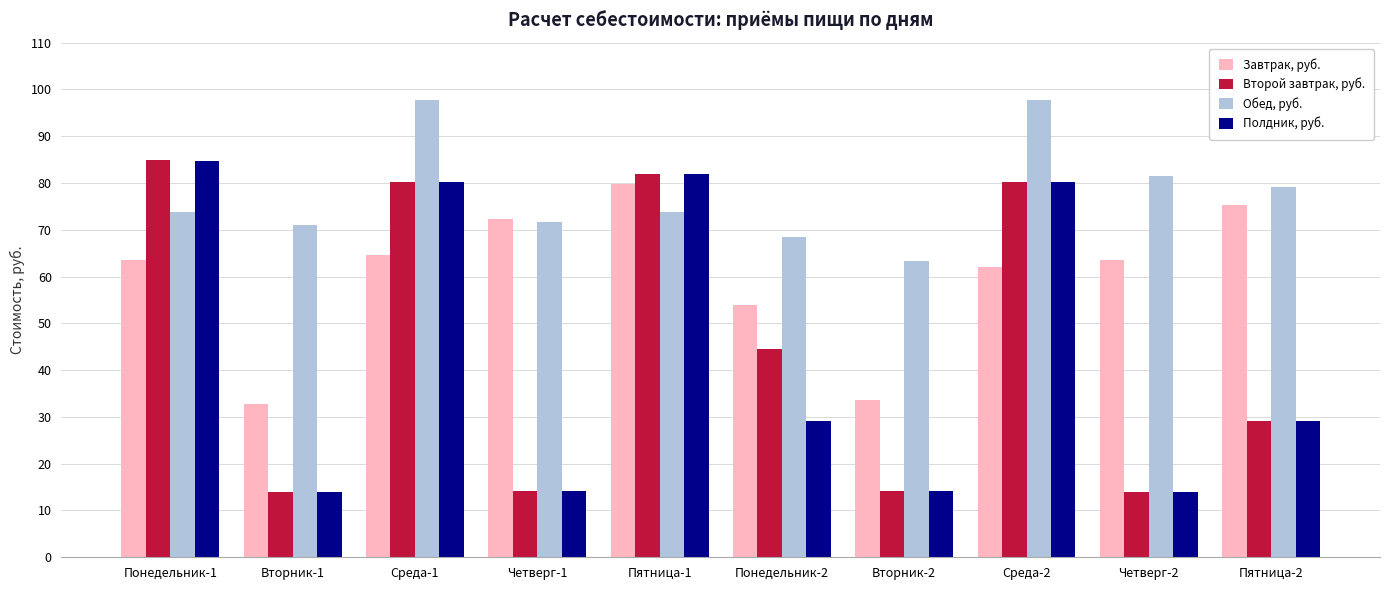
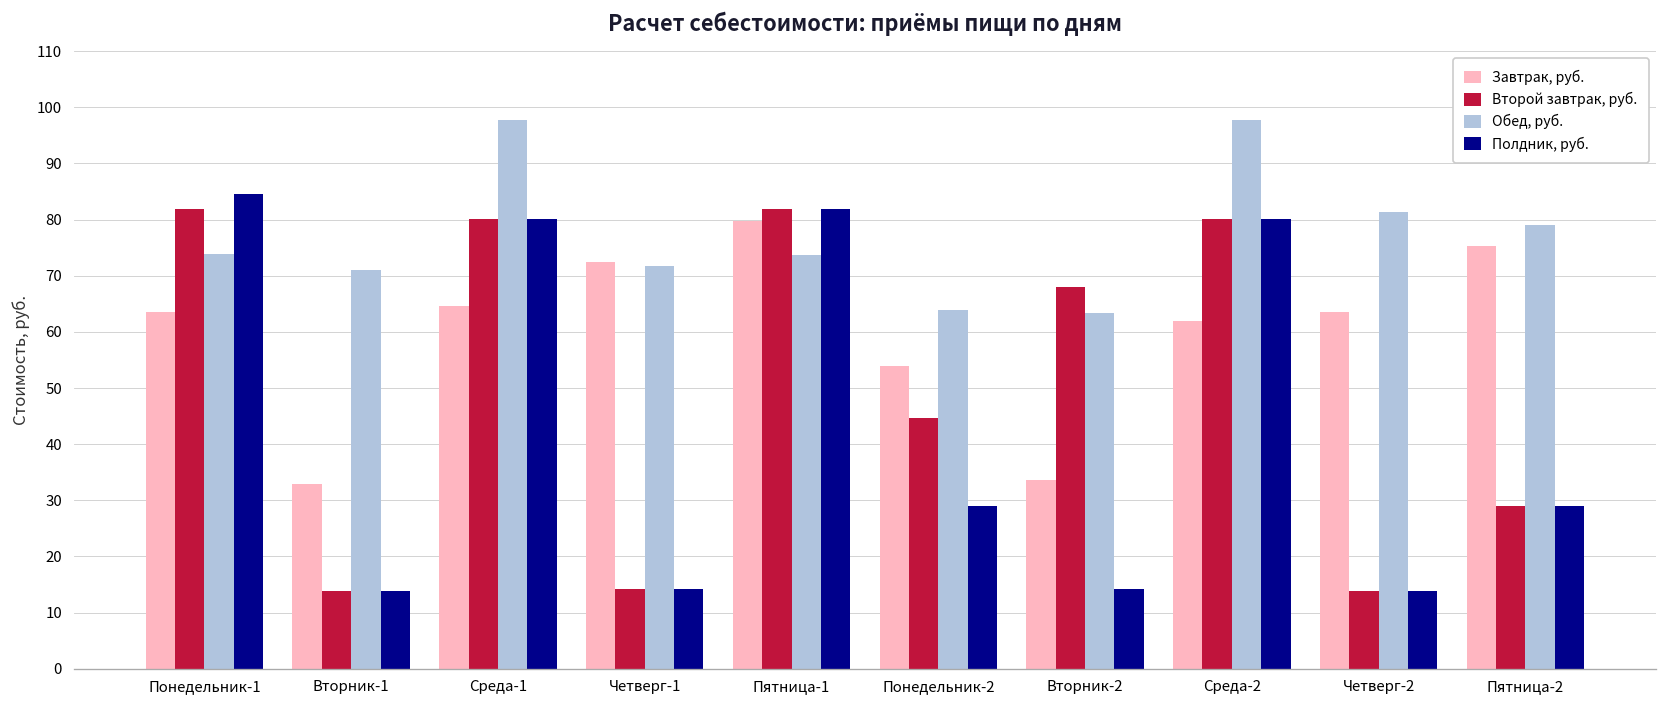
Второй завтрак, руб., Понедельник-1: 85 -> 82
Обед, руб., Понедельник-2: 68 -> 64
Второй завтрак, руб., Вторник-2: 14 -> 68
